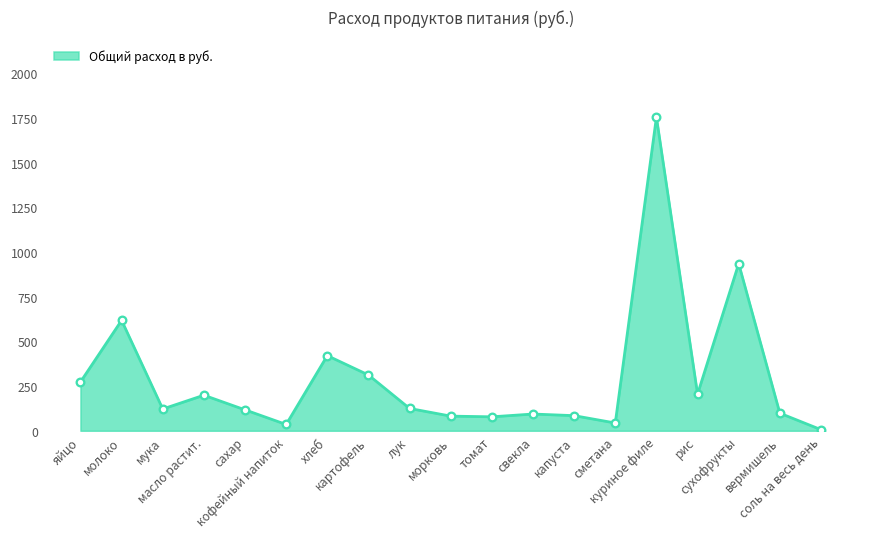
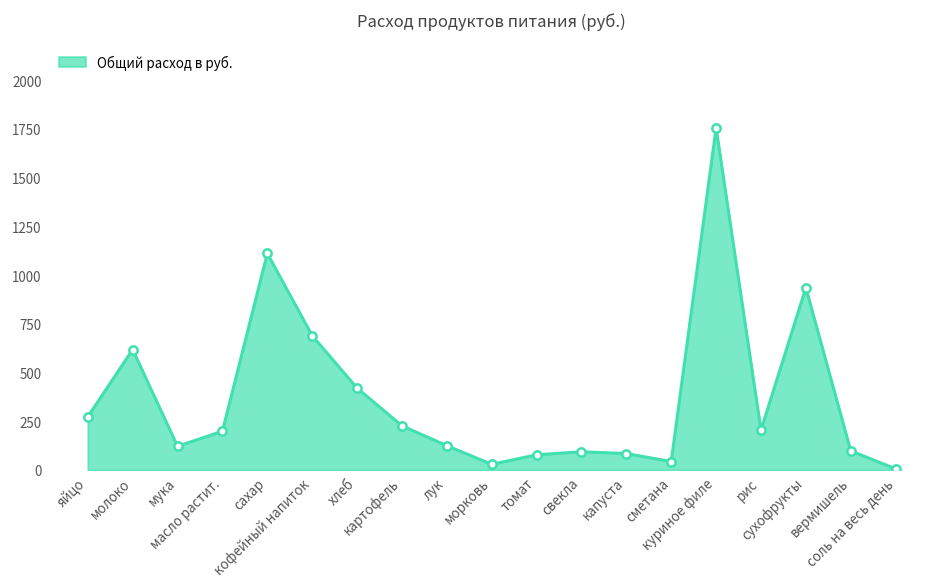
сахар: 120 -> 1110
кофейный напиток: 40 -> 690
картофель: 310 -> 230
морковь: 80 -> 30
